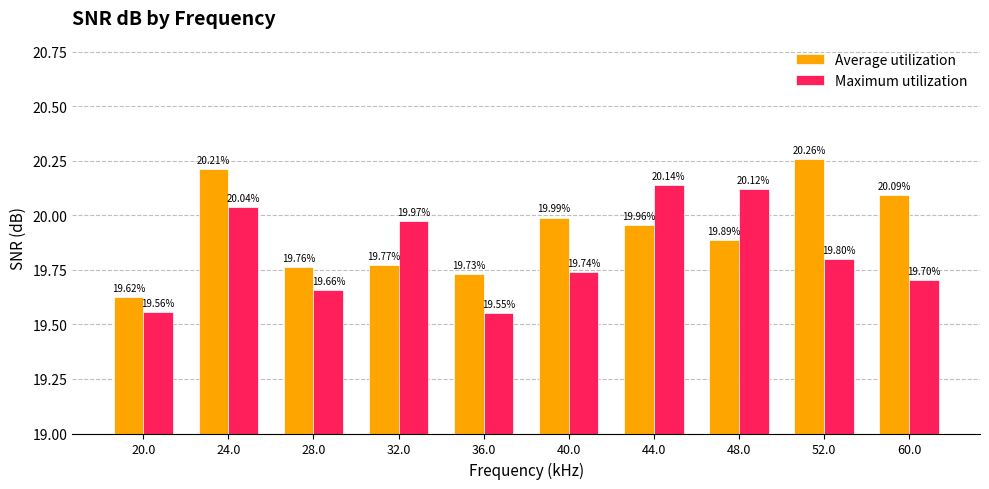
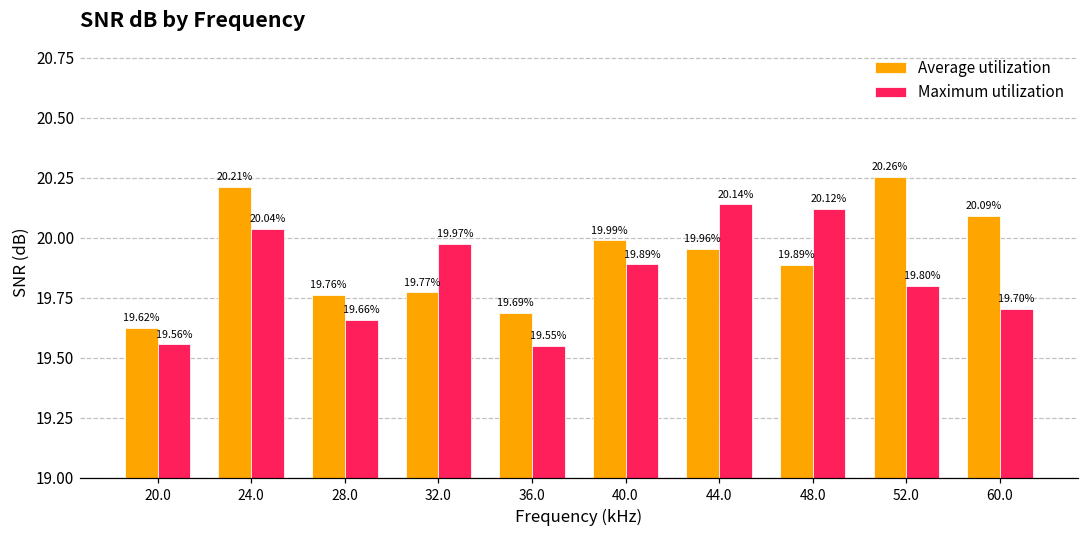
Average utilization, 36.0: 19.73% -> 19.69%
Maximum utilization, 40.0: 19.74% -> 19.89%
